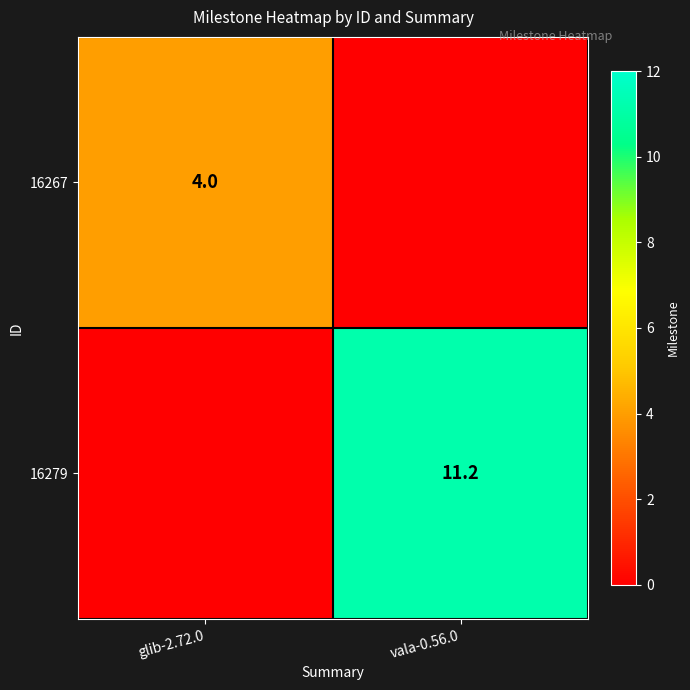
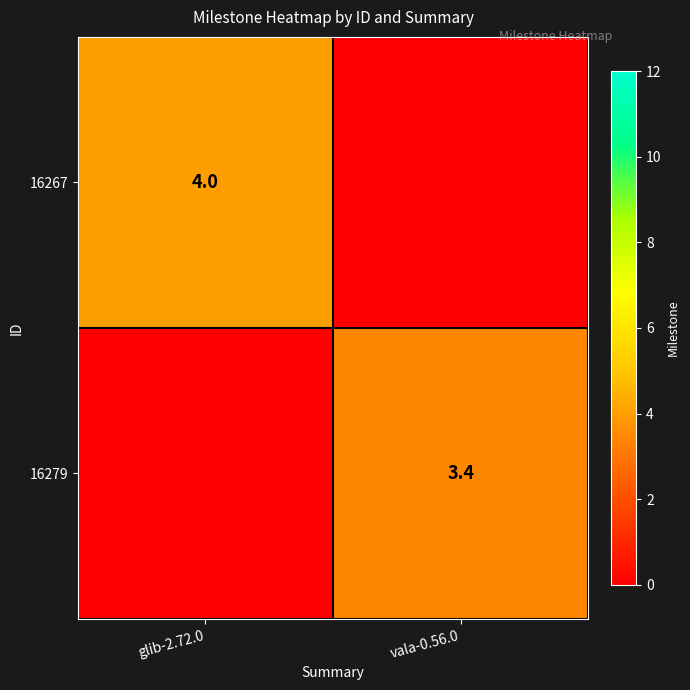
16279, vala-0.56.0: 11.2 -> 3.4
